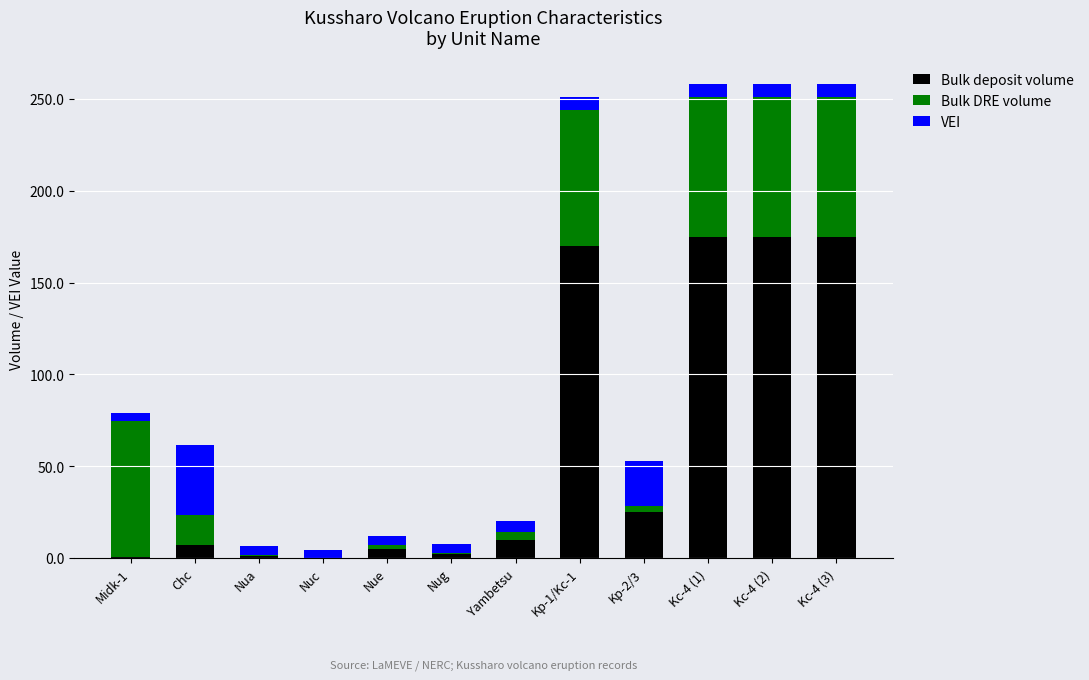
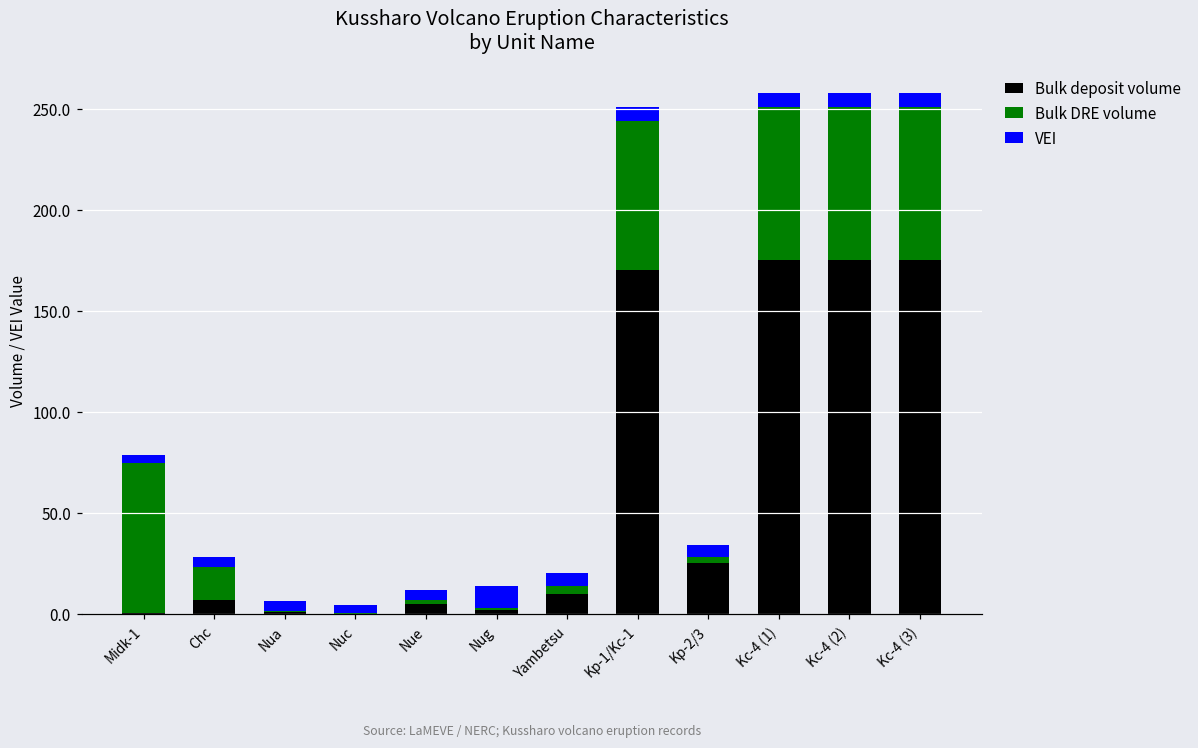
VEI, Chc: 38 -> 5
VEI, Nug: 5 -> 11
VEI, Kp-2/3: 25 -> 6
